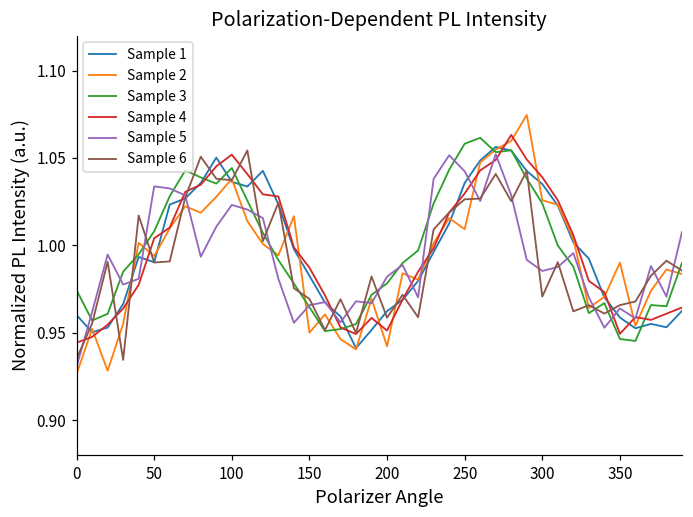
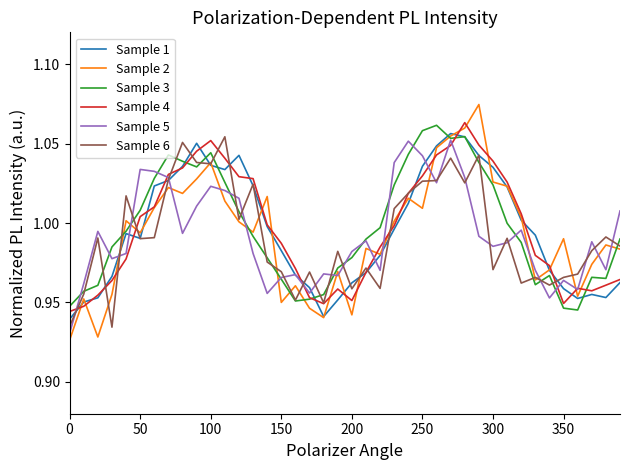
Sample 1, 0: 0.960 -> 0.940
Sample 3, 0: 0.974 -> 0.948
